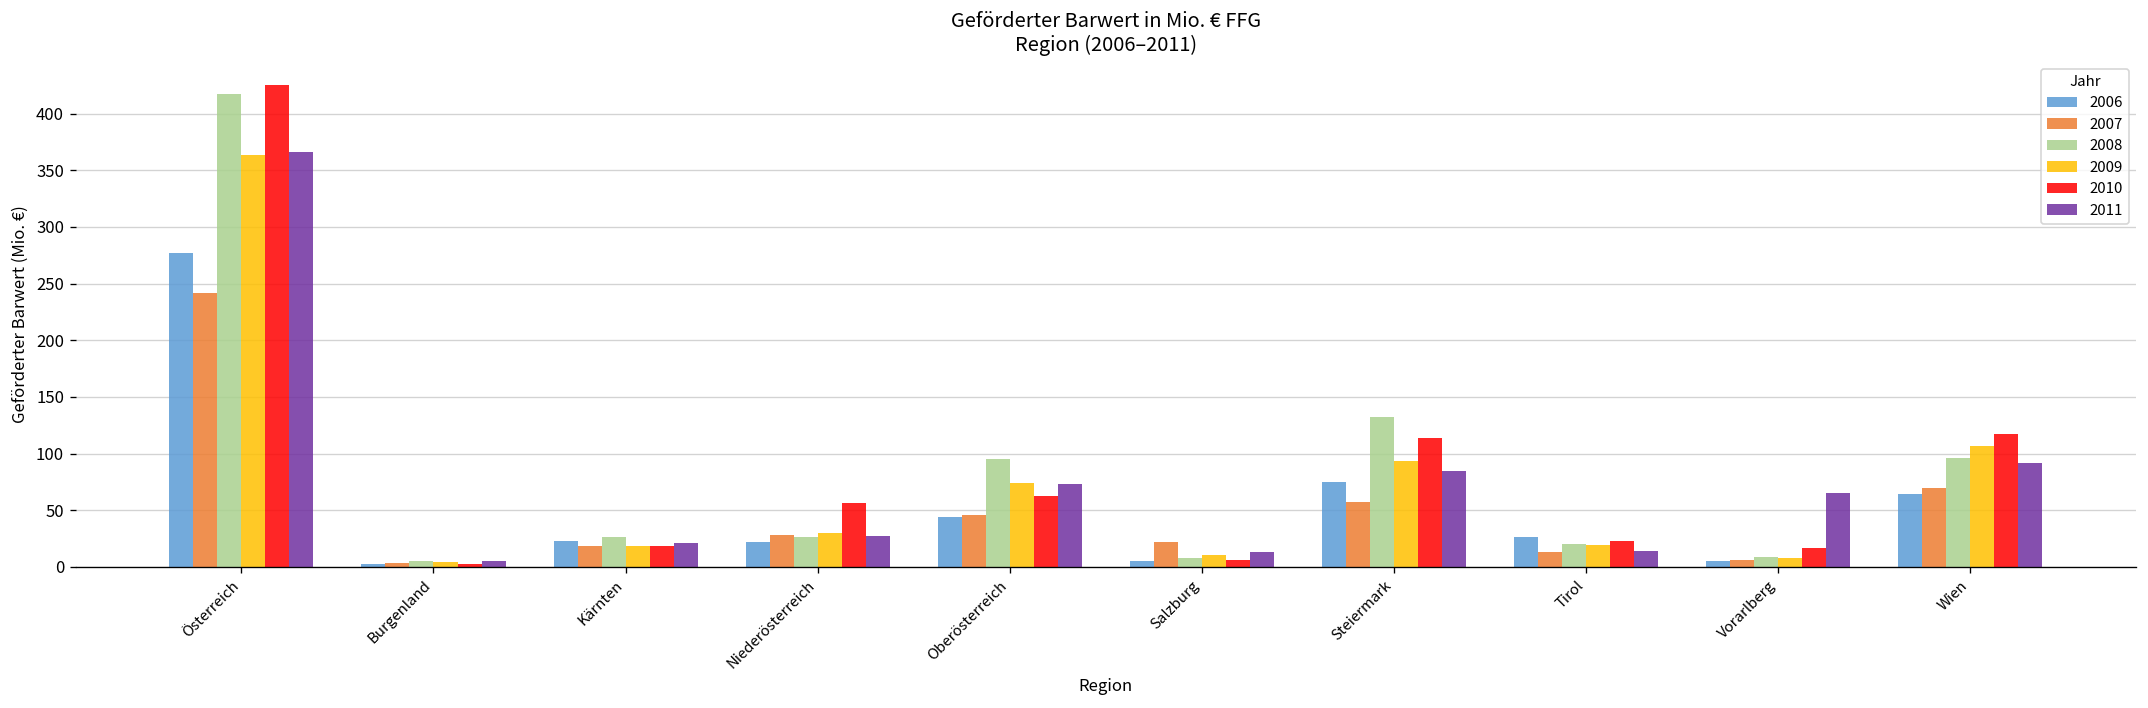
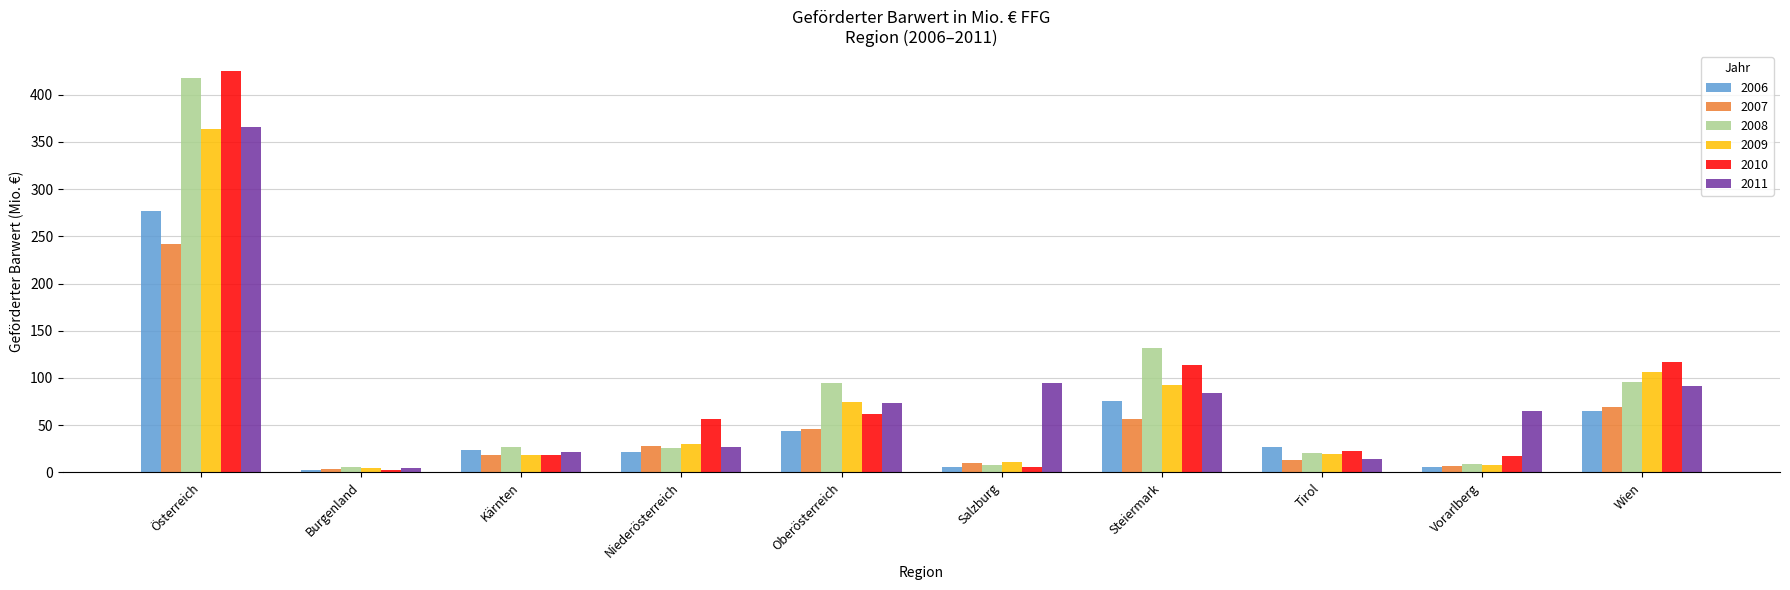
2007, Salzburg: 20 -> 10
2011, Salzburg: 10 -> 100
